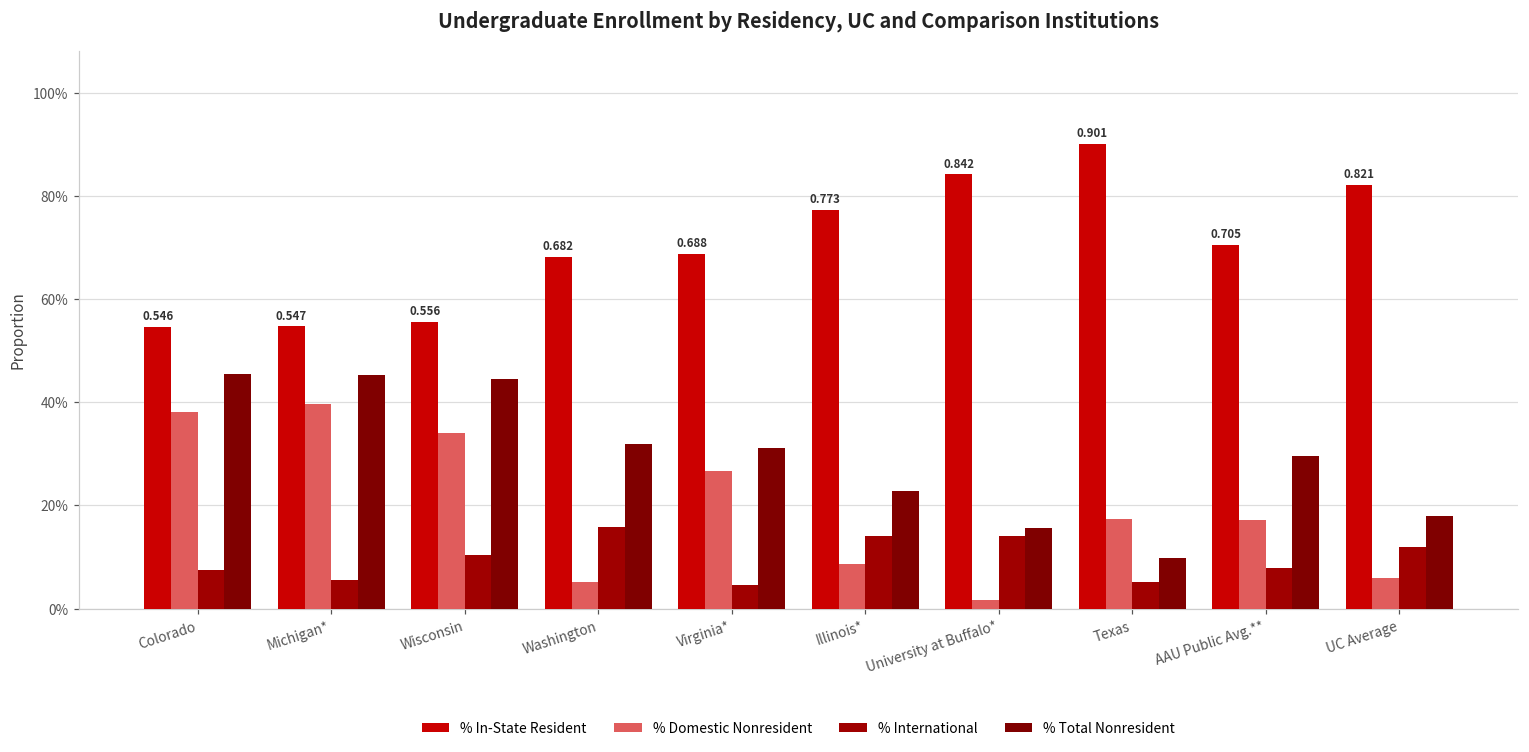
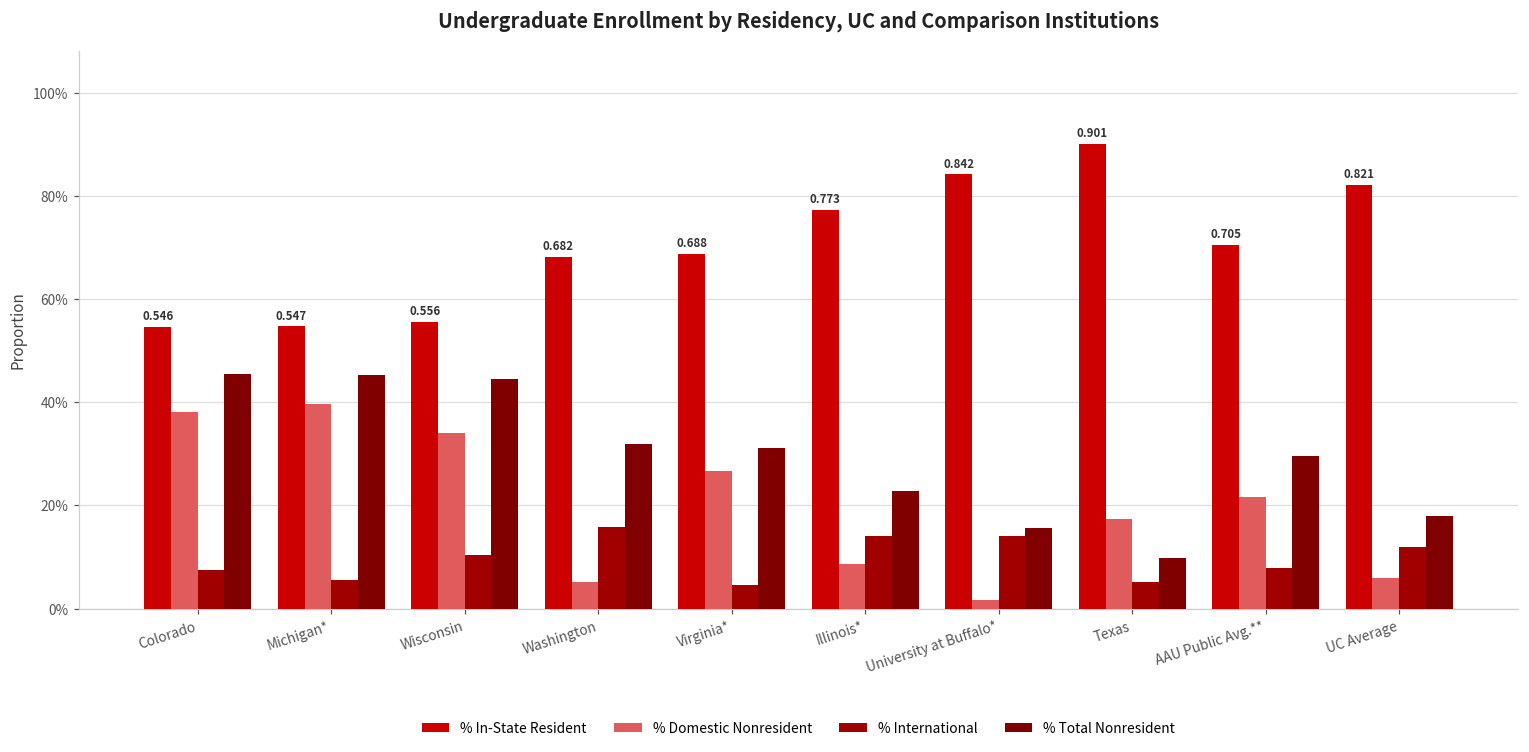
% Domestic Nonresident, AAU Public Avg.**: 17% -> 22%
